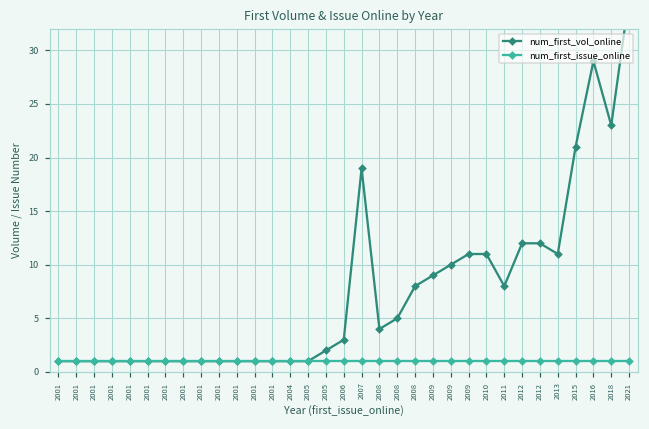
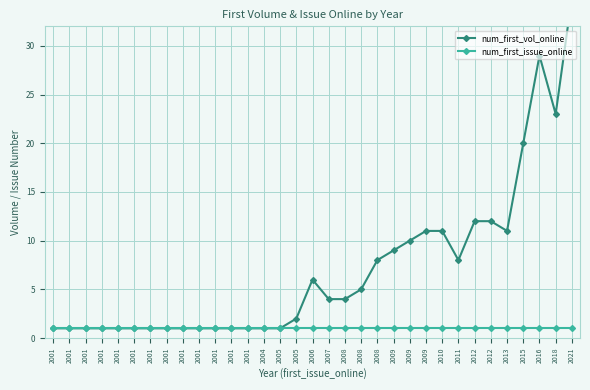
num_first_vol_online, 2006: 3 -> 6
num_first_vol_online, 2007: 19 -> 4
num_first_vol_online, 2015: 21 -> 20
